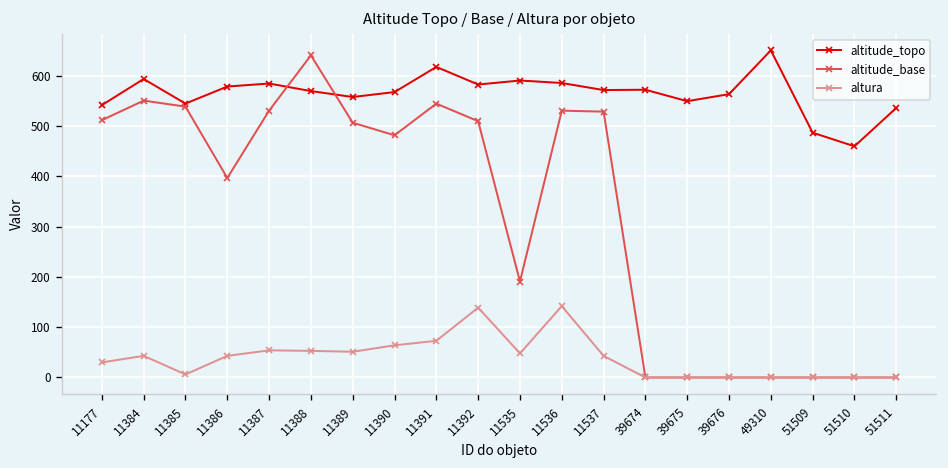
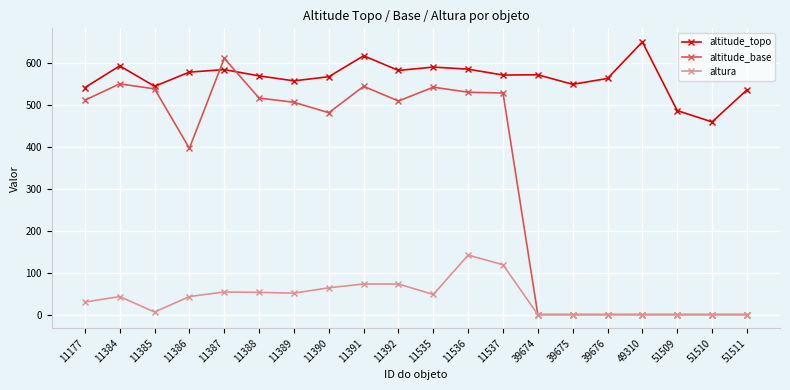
altitude_base, 11387: 530 -> 610
altitude_base, 11388: 640 -> 520
altura, 11392: 140 -> 70
altitude_base, 11535: 190 -> 540
altura, 11537: 40 -> 120
